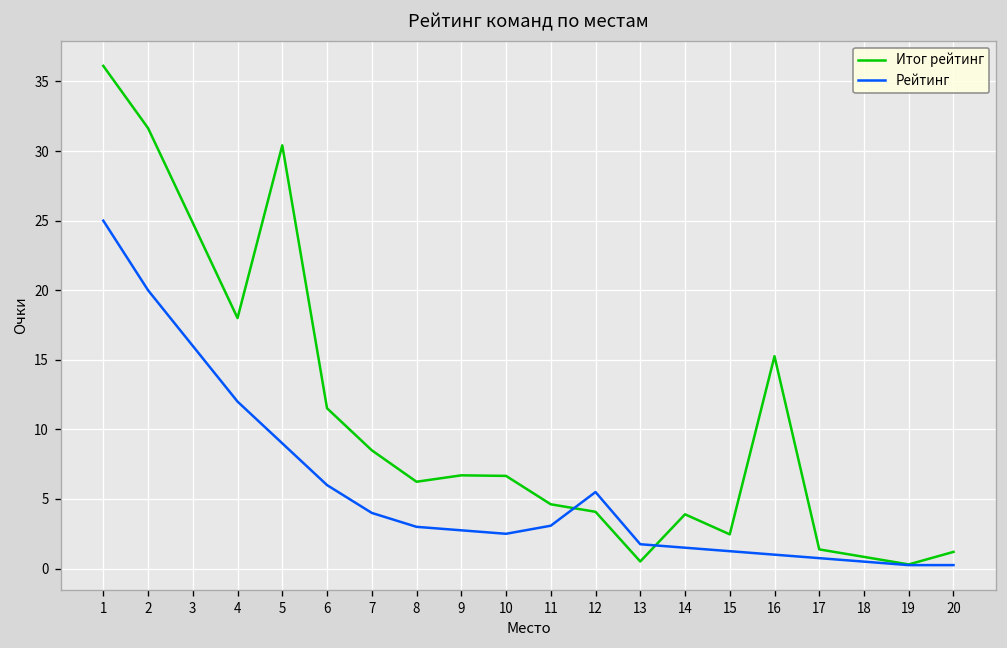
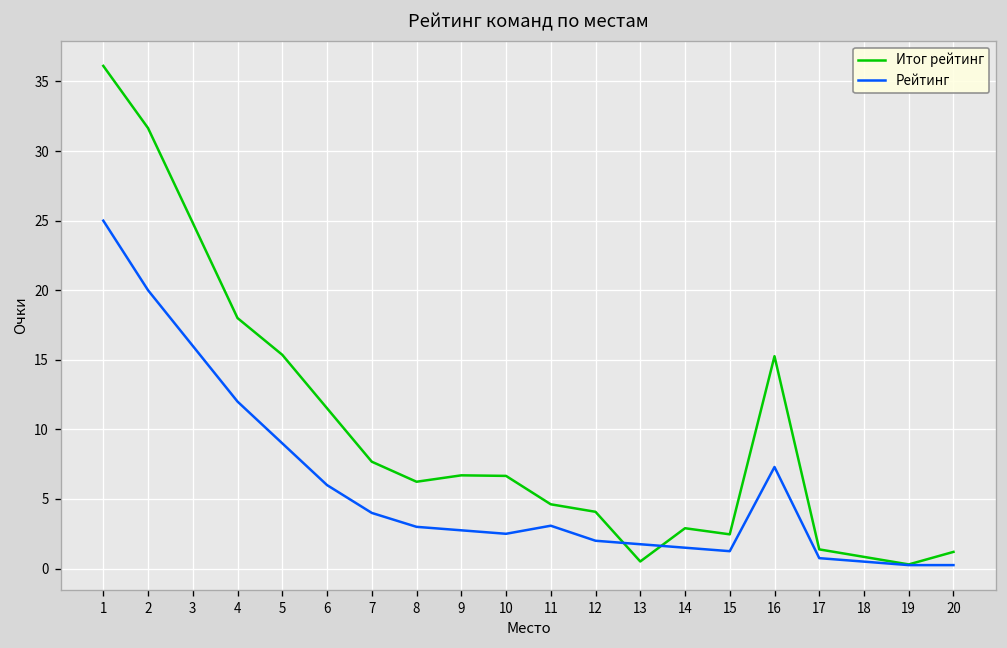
Итог рейтинг, 5: 30.4 -> 15.4
Итог рейтинг, 7: 8.5 -> 7.7
Рейтинг, 12: 5.5 -> 2.0
Итог рейтинг, 14: 3.9 -> 2.9
Рейтинг, 16: 1.0 -> 7.3
